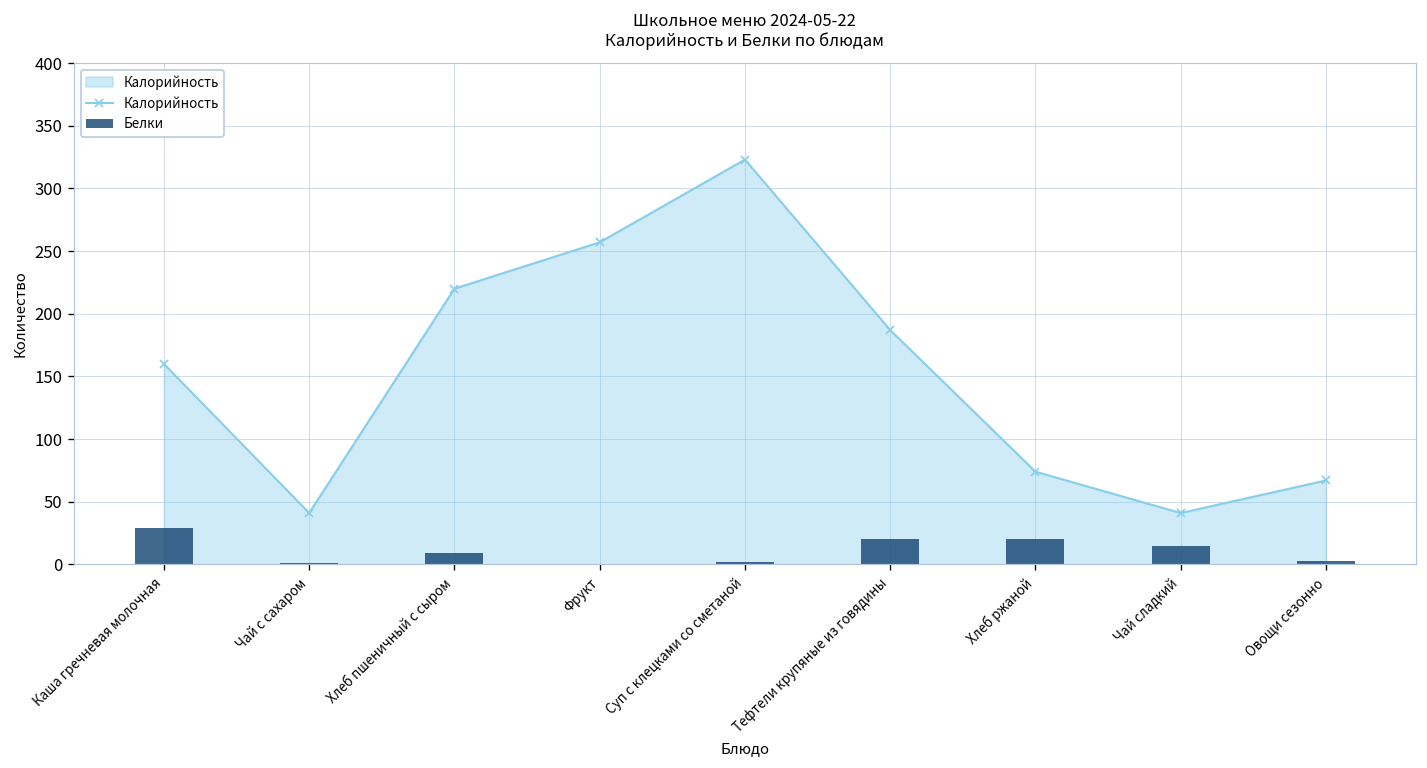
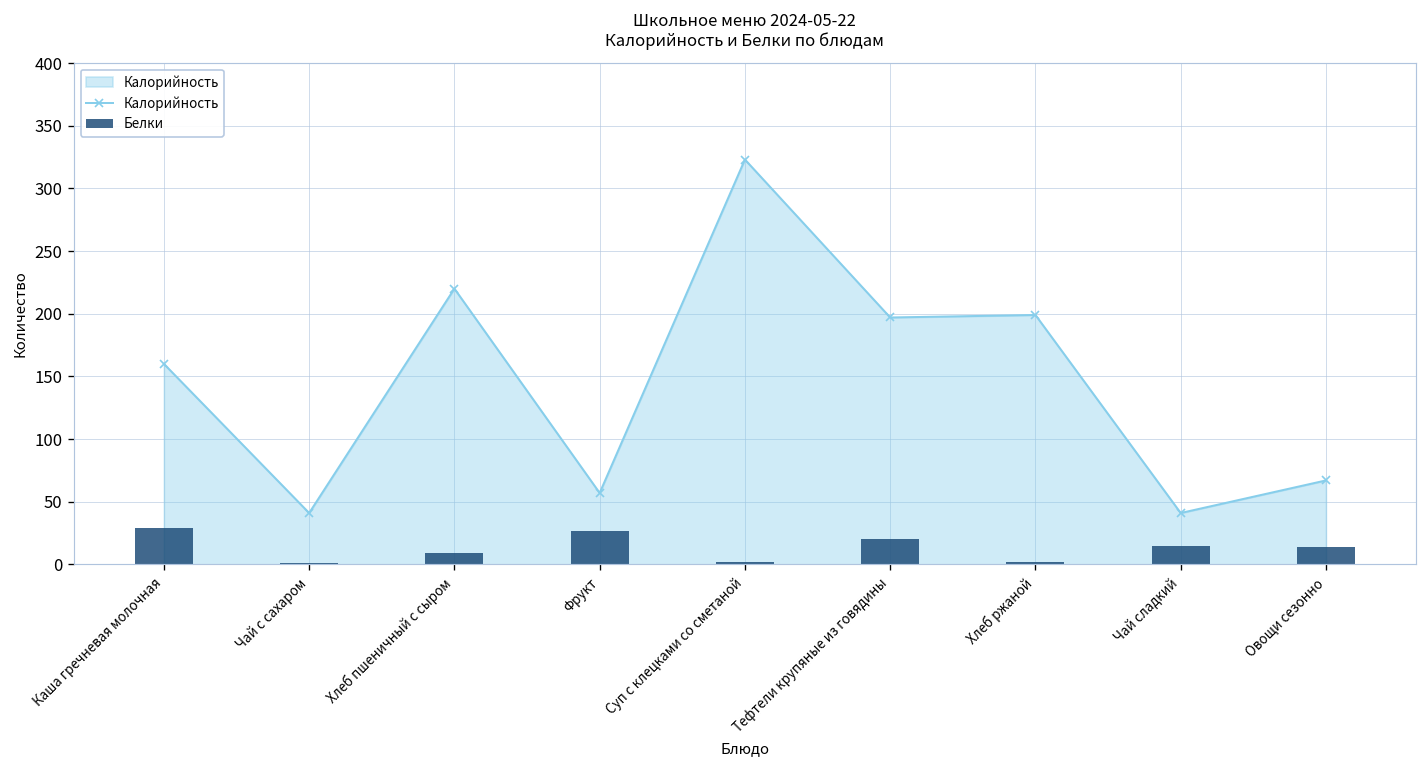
Калорийность, Фрукт: 257 -> 57
Белки, Фрукт: 0 -> 27
Калорийность, Тефтели крупяные из говядины: 187 -> 197
Калорийность, Хлеб ржаной: 74 -> 199
Белки, Хлеб ржаной: 20 -> 2
Белки, Овощи сезонно: 3 -> 14
